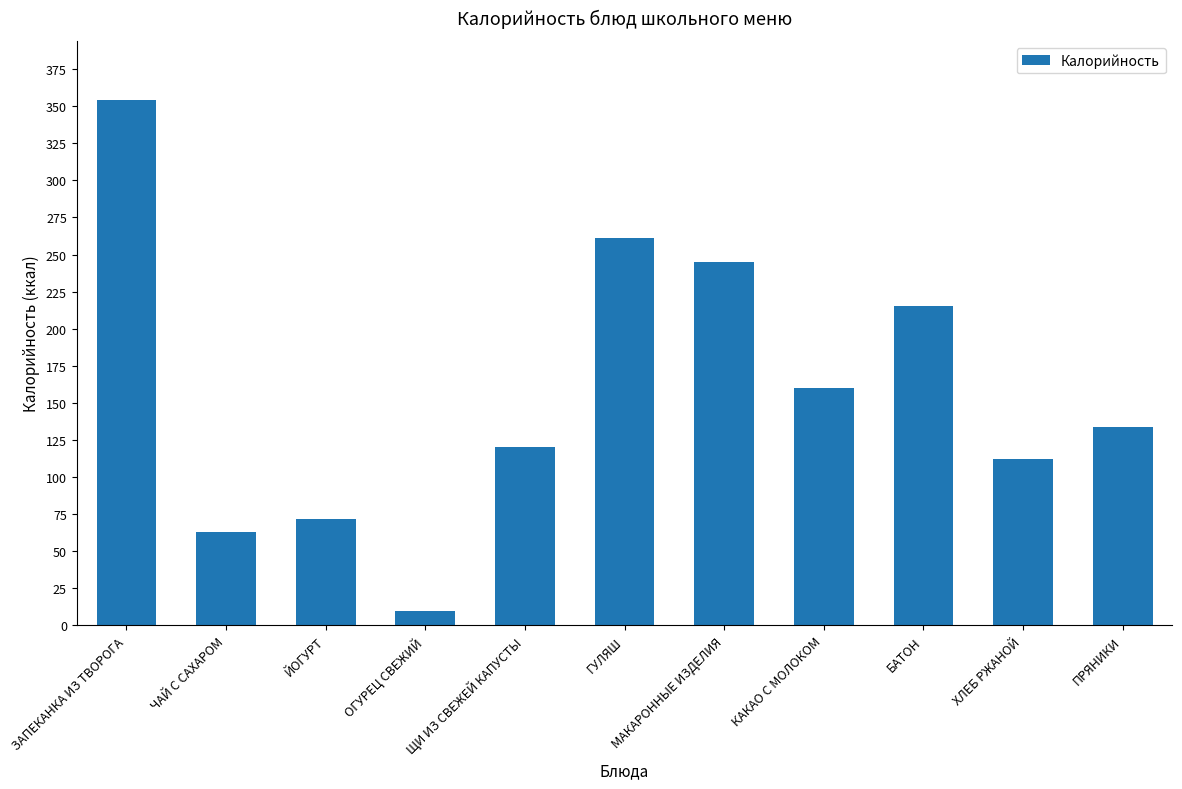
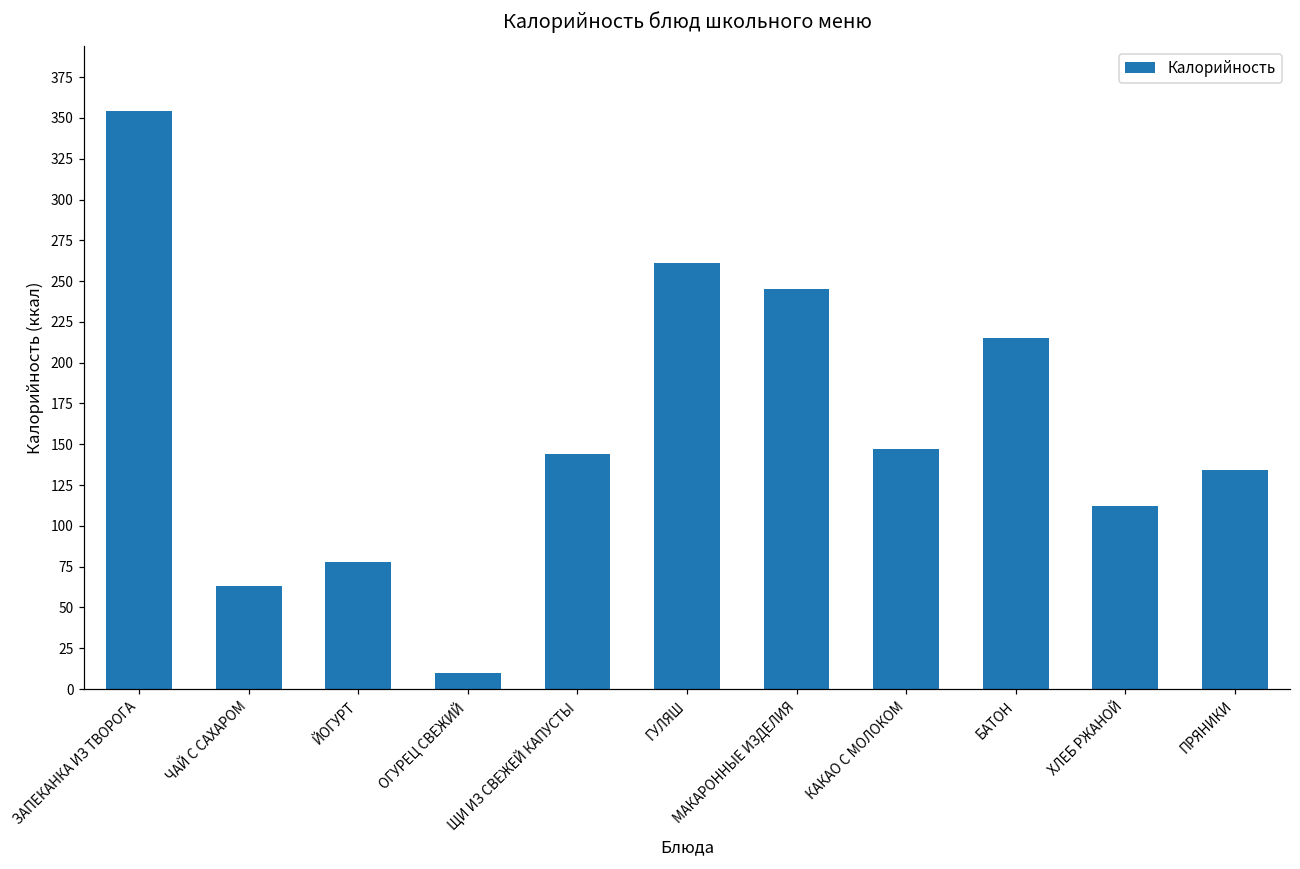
ЙОГУРТ: 72 -> 78
ЩИ ИЗ СВЕЖЕЙ КАПУСТЫ: 120 -> 144
КАКАО С МОЛОКОМ: 160 -> 147
